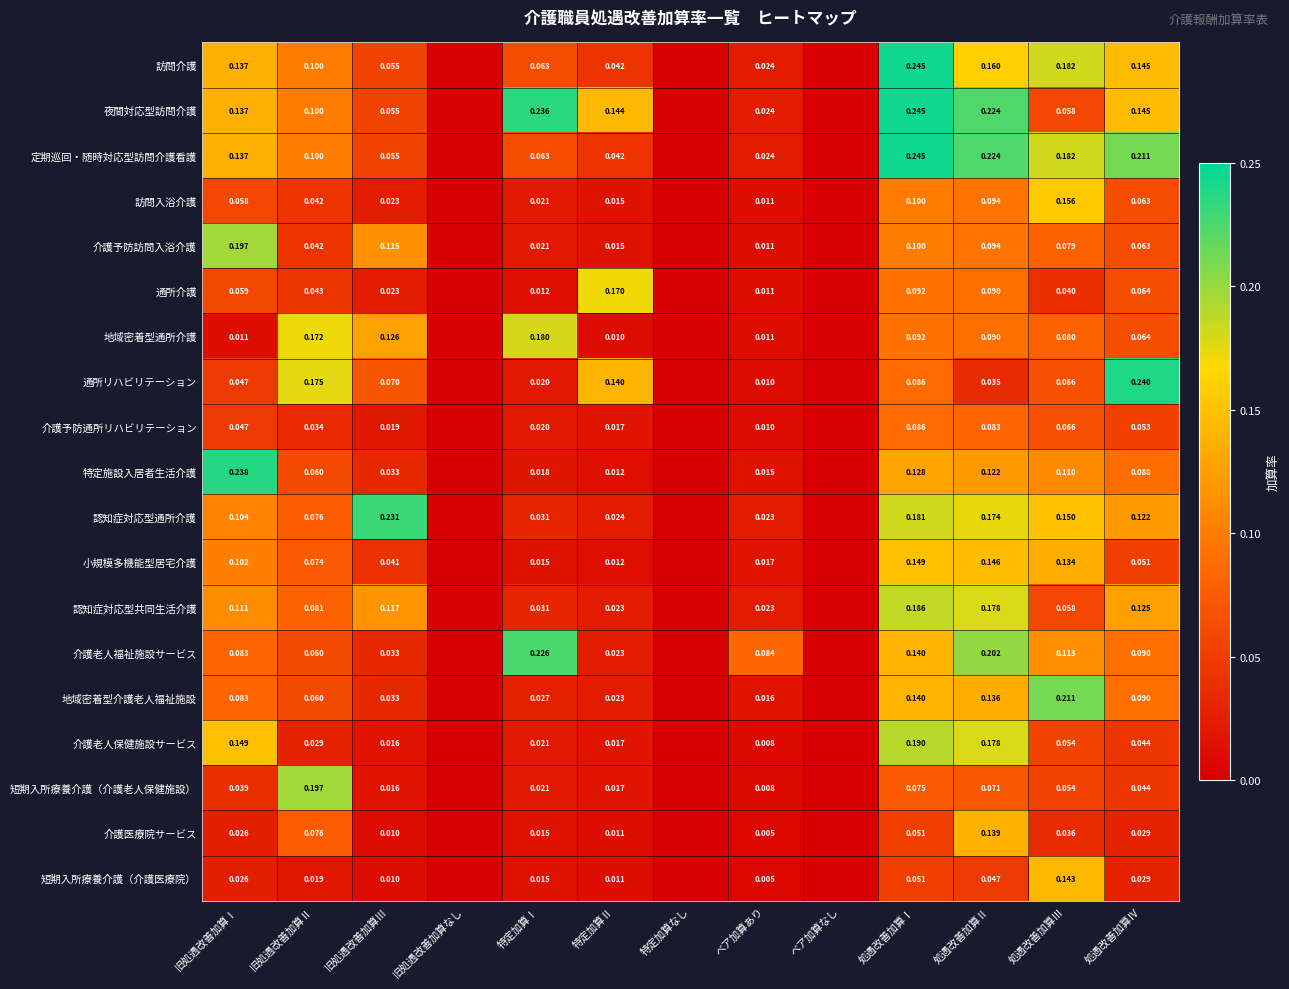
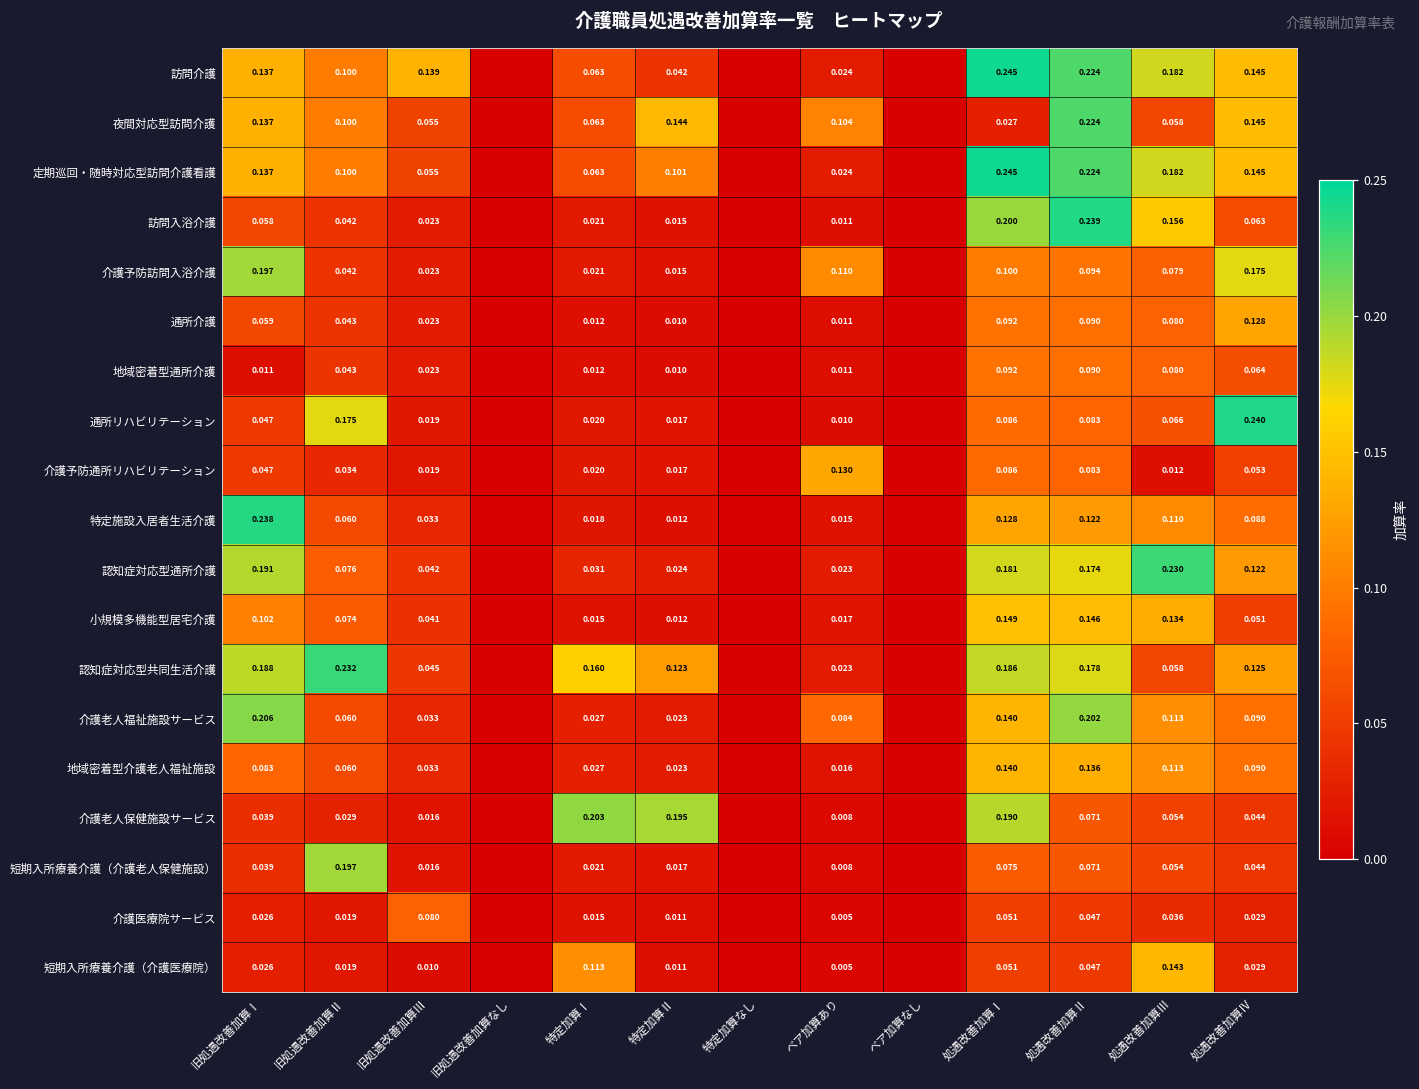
訪問介護, 旧処遇改善加算Ⅲ: 0.055 -> 0.139
訪問介護, 処遇改善加算Ⅱ: 0.160 -> 0.224
夜間対応型訪問介護, 特定加算Ⅰ: 0.236 -> 0.063
夜間対応型訪問介護, ベア加算あり: 0.024 -> 0.104
夜間対応型訪問介護, 処遇改善加算Ⅰ: 0.245 -> 0.027
定期巡回・随時対応型訪問介護看護, 特定加算Ⅱ: 0.042 -> 0.101
定期巡回・随時対応型訪問介護看護, 処遇改善加算Ⅳ: 0.211 -> 0.145
訪問入浴介護, 処遇改善加算Ⅰ: 0.100 -> 0.200
訪問入浴介護, 処遇改善加算Ⅱ: 0.094 -> 0.239
介護予防訪問入浴介護, 旧処遇改善加算Ⅲ: 0.115 -> 0.023
介護予防訪問入浴介護, ベア加算あり: 0.011 -> 0.110
介護予防訪問入浴介護, 処遇改善加算Ⅳ: 0.063 -> 0.175
通所介護, 特定加算Ⅱ: 0.170 -> 0.010
通所介護, 処遇改善加算Ⅲ: 0.040 -> 0.080
通所介護, 処遇改善加算Ⅳ: 0.064 -> 0.128
地域密着型通所介護, 旧処遇改善加算Ⅱ: 0.172 -> 0.043
地域密着型通所介護, 旧処遇改善加算Ⅲ: 0.126 -> 0.023
地域密着型通所介護, 特定加算Ⅰ: 0.180 -> 0.012
通所リハビリテーション, 旧処遇改善加算Ⅲ: 0.070 -> 0.019
通所リハビリテーション, 特定加算Ⅱ: 0.140 -> 0.017
通所リハビリテーション, 処遇改善加算Ⅱ: 0.035 -> 0.083
介護予防通所リハビリテーション, ベア加算あり: 0.010 -> 0.130
介護予防通所リハビリテーション, 処遇改善加算Ⅲ: 0.066 -> 0.012
認知症対応型通所介護, 旧処遇改善加算Ⅰ: 0.104 -> 0.191
認知症対応型通所介護, 旧処遇改善加算Ⅲ: 0.231 -> 0.042
認知症対応型通所介護, 処遇改善加算Ⅲ: 0.150 -> 0.230
認知症対応型共同生活介護, 旧処遇改善加算Ⅰ: 0.111 -> 0.188
認知症対応型共同生活介護, 旧処遇改善加算Ⅱ: 0.081 -> 0.232
認知症対応型共同生活介護, 旧処遇改善加算Ⅲ: 0.117 -> 0.045
認知症対応型共同生活介護, 特定加算Ⅰ: 0.031 -> 0.160
認知症対応型共同生活介護, 特定加算Ⅱ: 0.023 -> 0.123
介護老人福祉施設サービス, 旧処遇改善加算Ⅰ: 0.083 -> 0.206
介護老人福祉施設サービス, 特定加算Ⅰ: 0.226 -> 0.027
地域密着型介護老人福祉施設, 処遇改善加算Ⅲ: 0.211 -> 0.113
介護老人保健施設サービス, 旧処遇改善加算Ⅰ: 0.149 -> 0.039
介護老人保健施設サービス, 特定加算Ⅰ: 0.021 -> 0.203
介護老人保健施設サービス, 特定加算Ⅱ: 0.017 -> 0.195
介護老人保健施設サービス, 処遇改善加算Ⅱ: 0.178 -> 0.071
介護医療院サービス, 旧処遇改善加算Ⅱ: 0.076 -> 0.019
介護医療院サービス, 旧処遇改善加算Ⅲ: 0.010 -> 0.080
介護医療院サービス, 処遇改善加算Ⅱ: 0.139 -> 0.047
短期入所療養介護（介護医療院）, 特定加算Ⅰ: 0.015 -> 0.113
